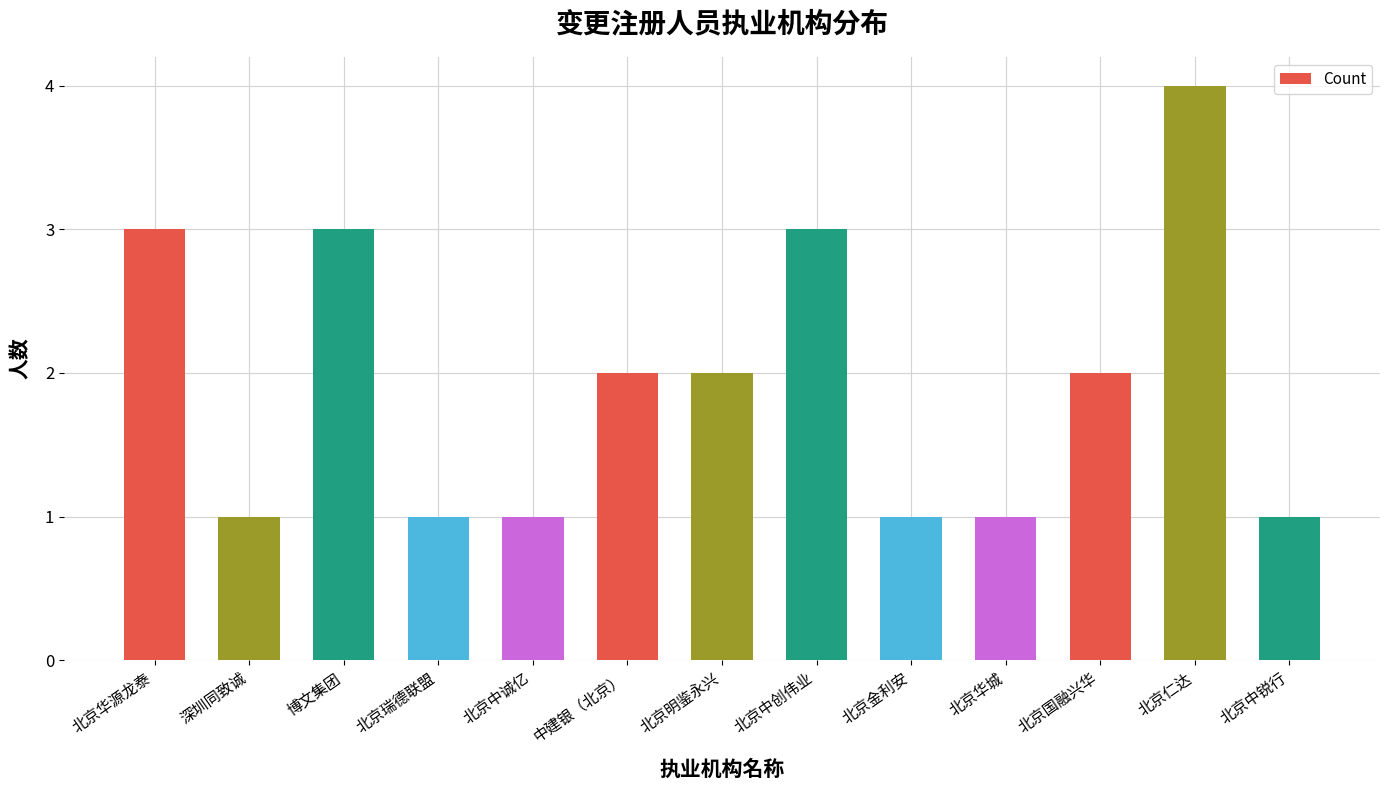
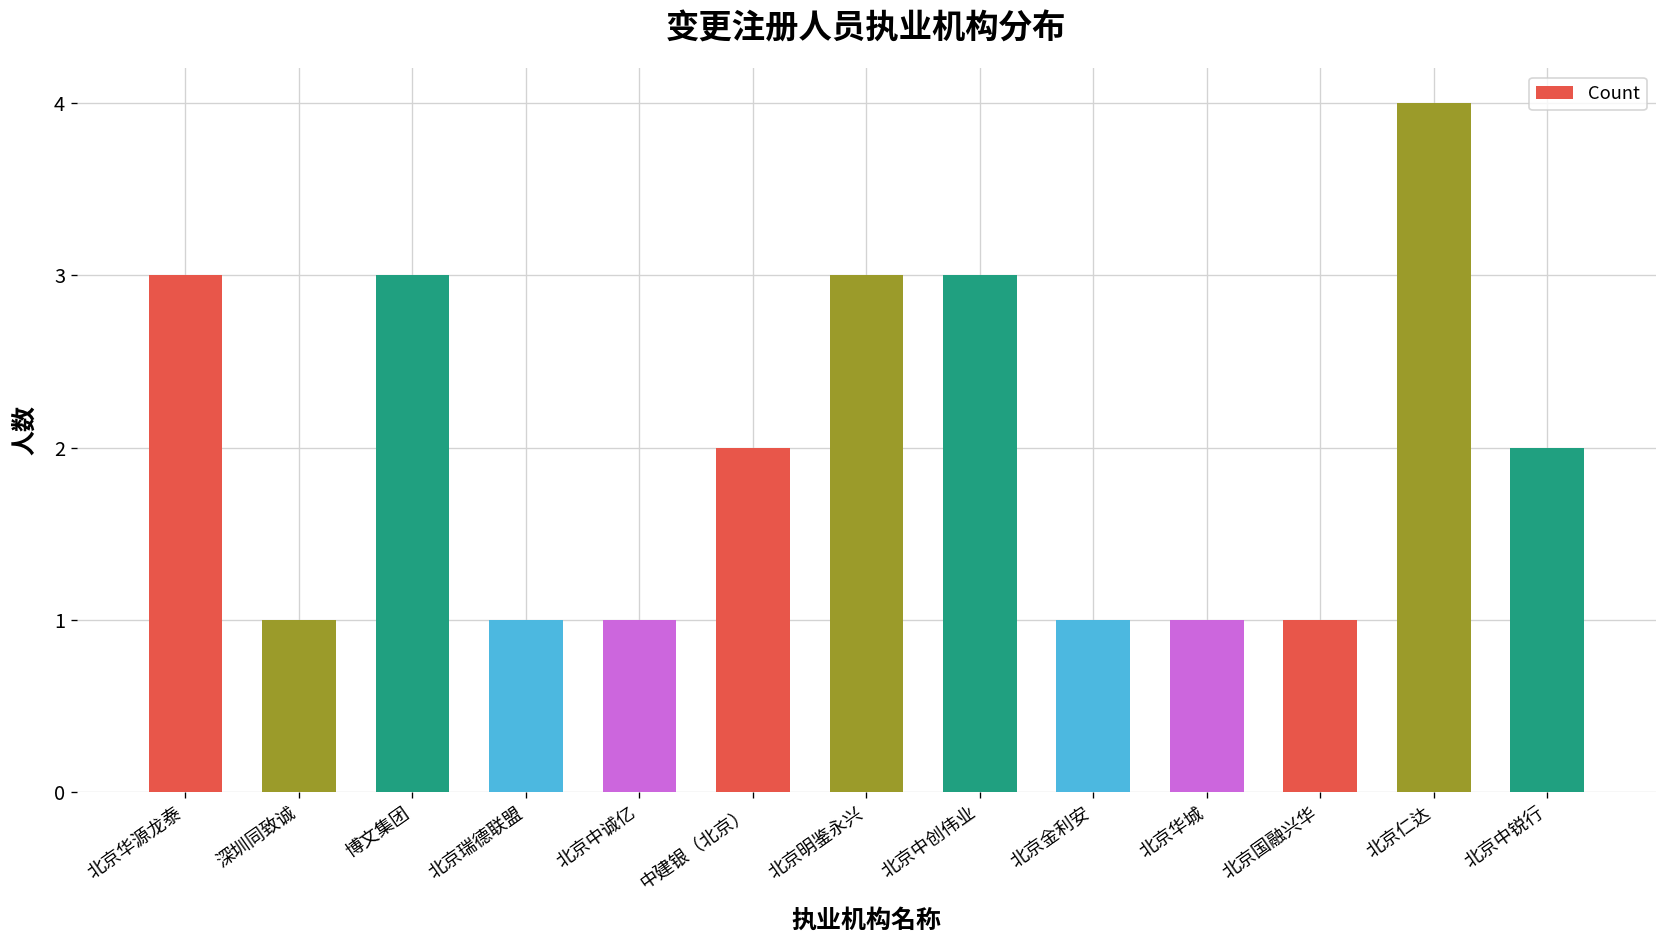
北京明鉴永兴: 2 -> 3
北京国融兴华: 2 -> 1
北京中锐行: 1 -> 2
